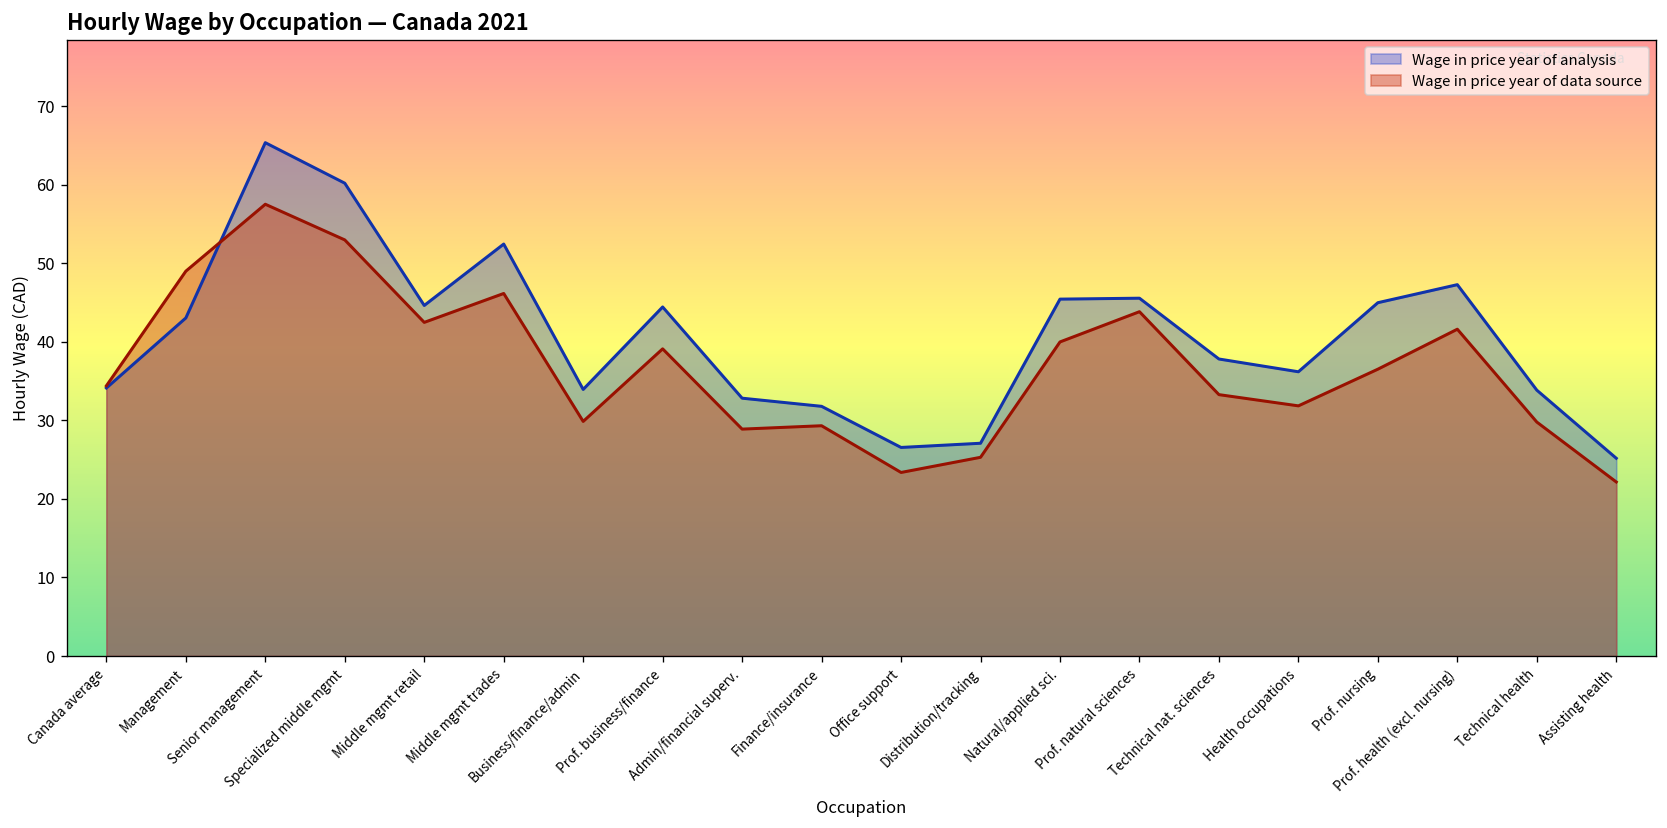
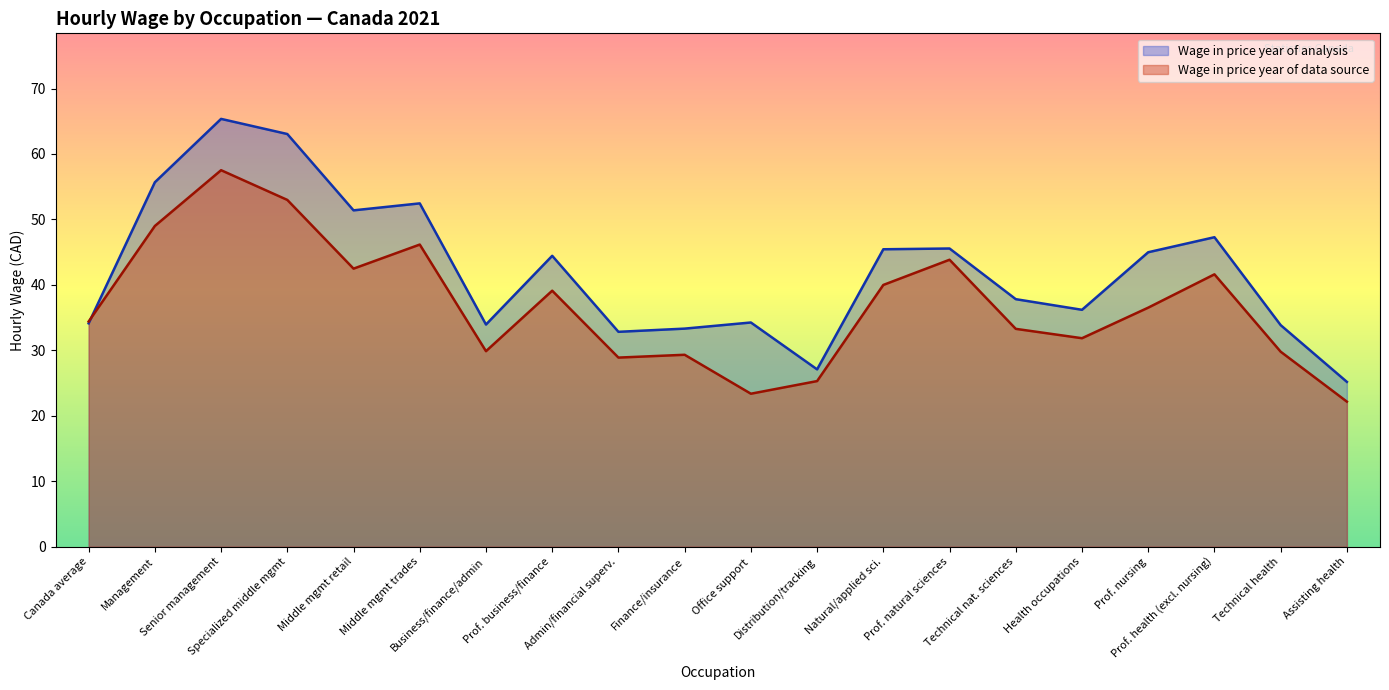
Wage in price year of analysis, Management: 43 -> 56
Wage in price year of analysis, Specialized middle mgmt: 60 -> 63
Wage in price year of analysis, Middle mgmt retail: 45 -> 51
Wage in price year of analysis, Finance/insurance: 32 -> 33
Wage in price year of analysis, Office support: 27 -> 34
